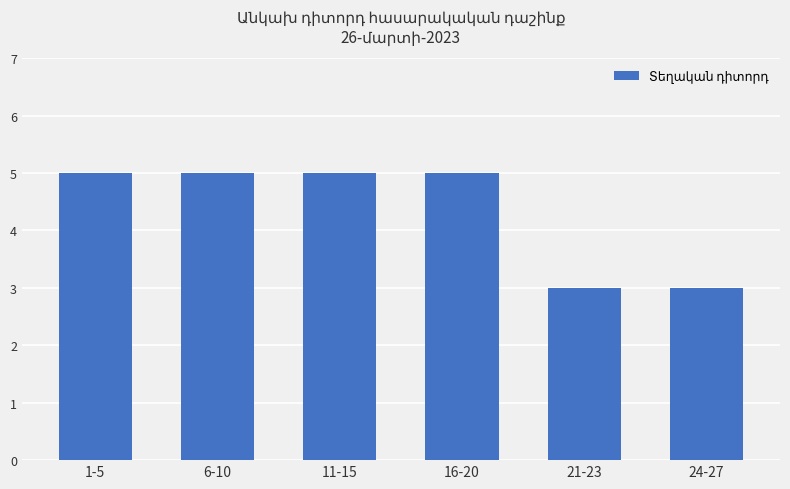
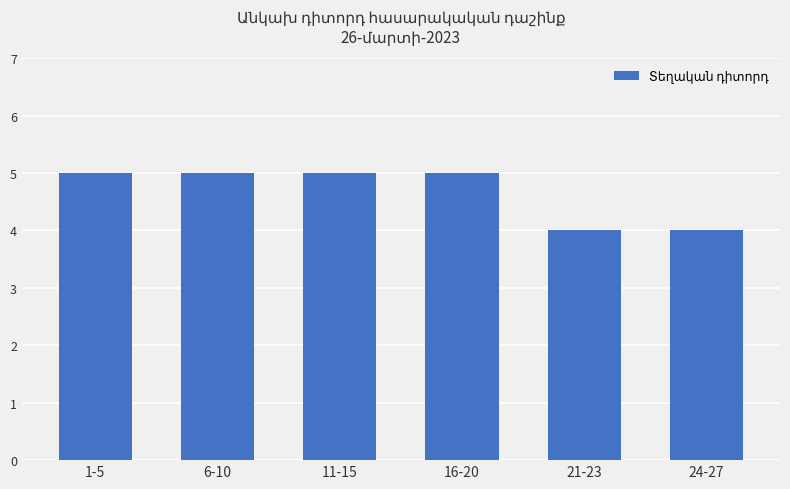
21-23: 3 -> 4
24-27: 3 -> 4
